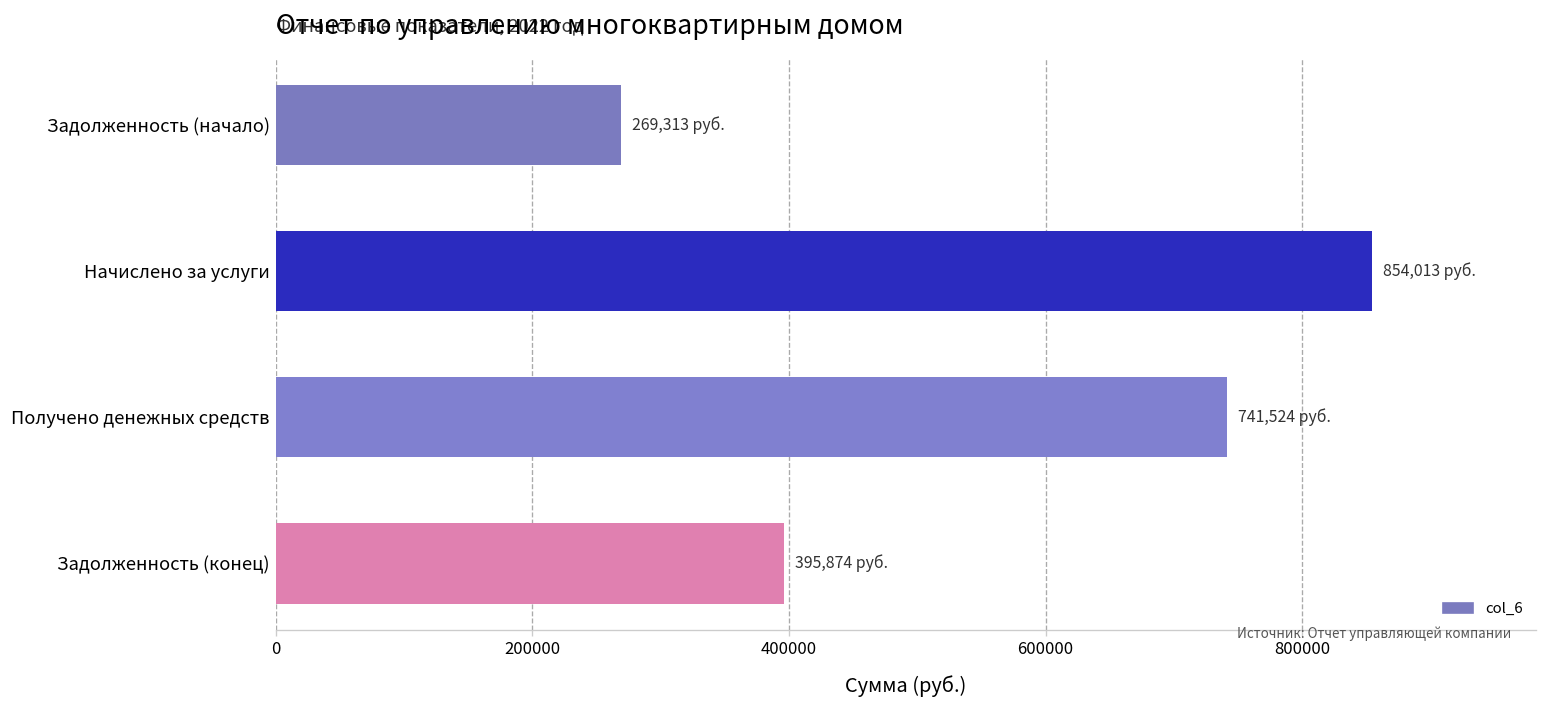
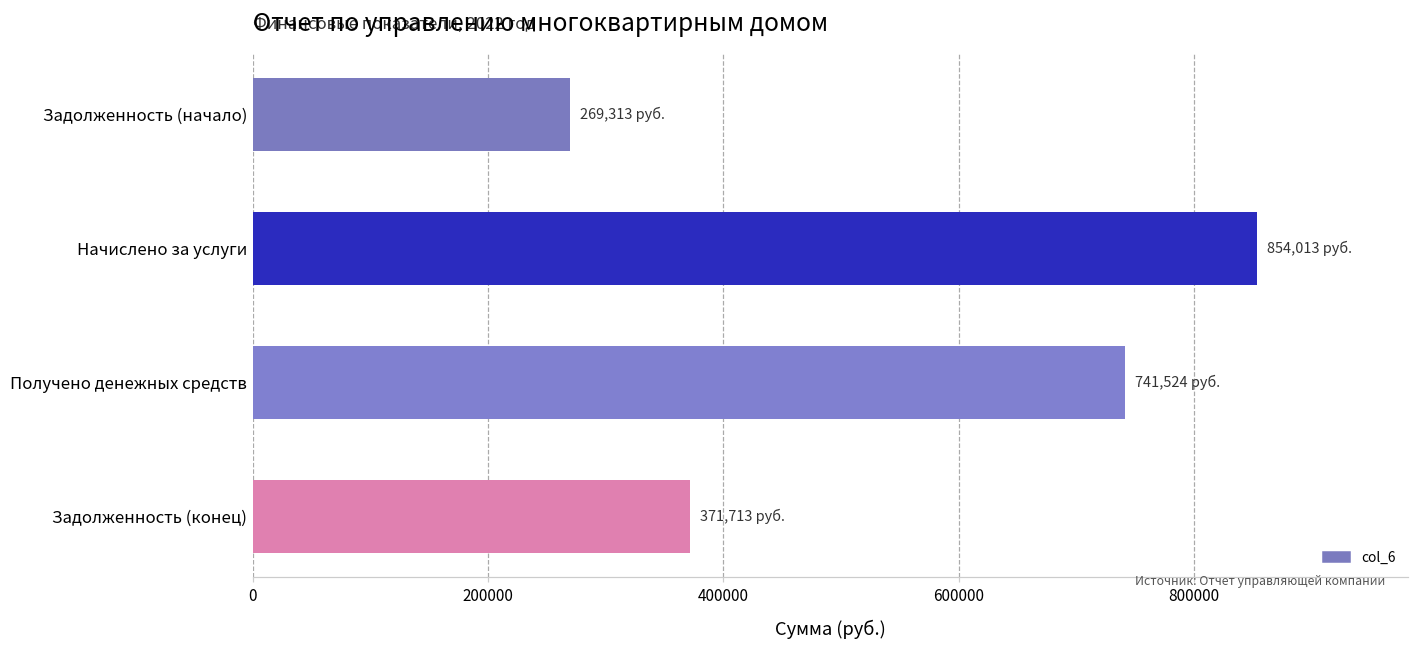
Задолженность (конец): 395,874 -> 371,713
